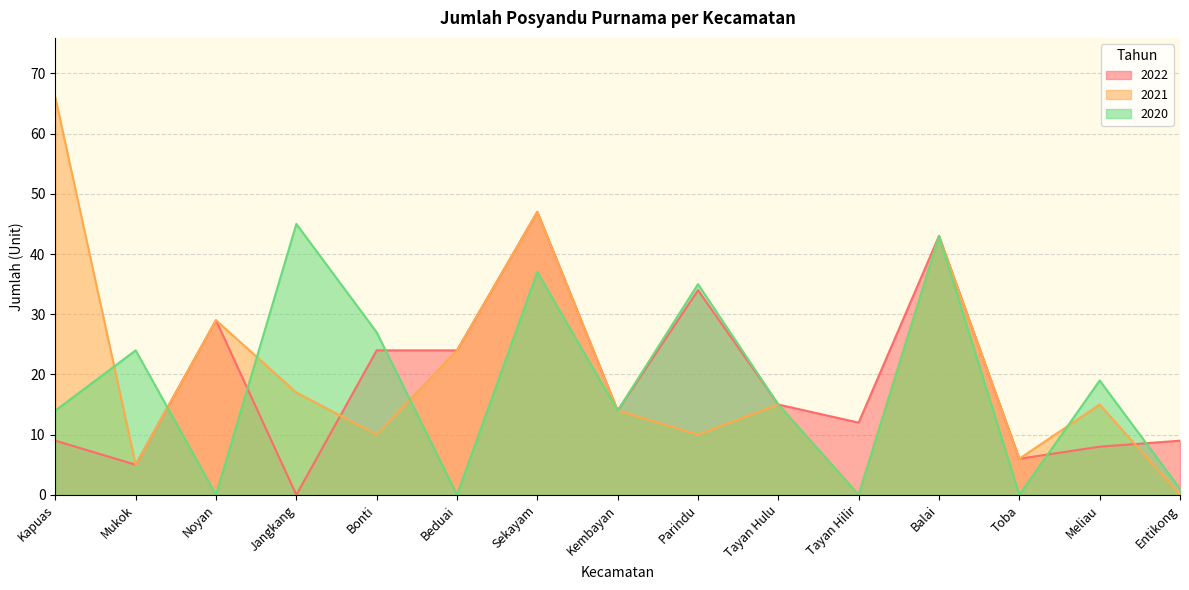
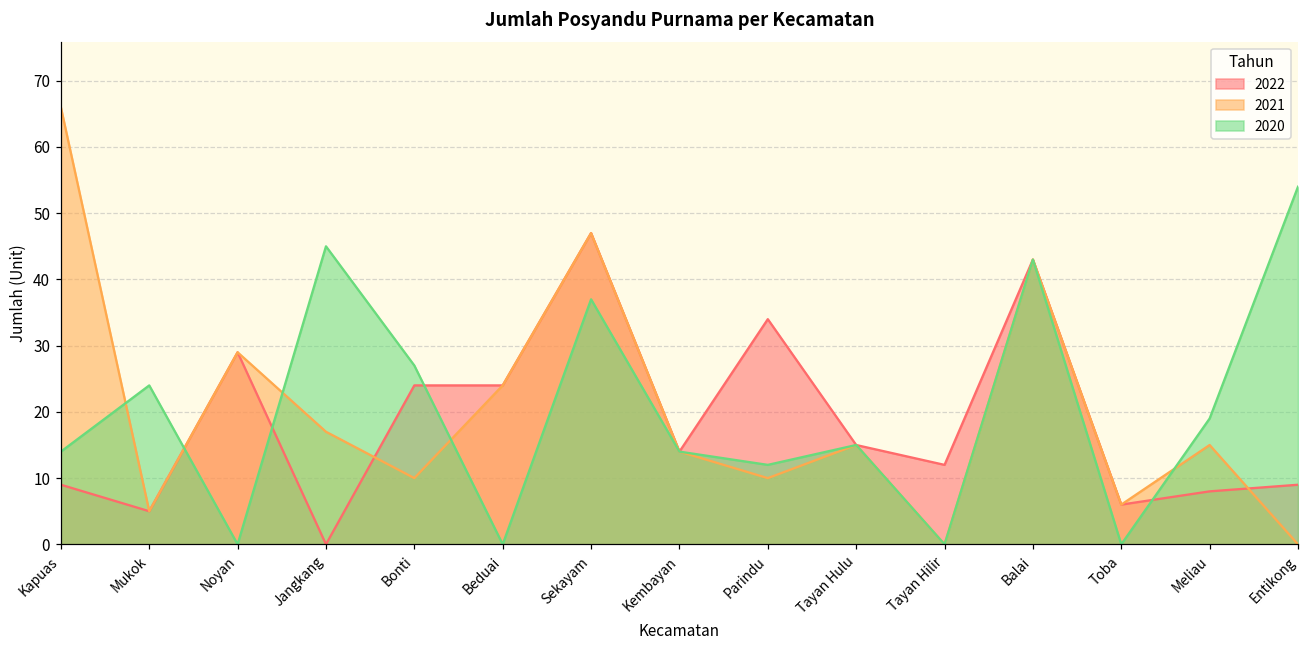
2020, Parindu: 35 -> 12
2020, Entikong: 1 -> 54
